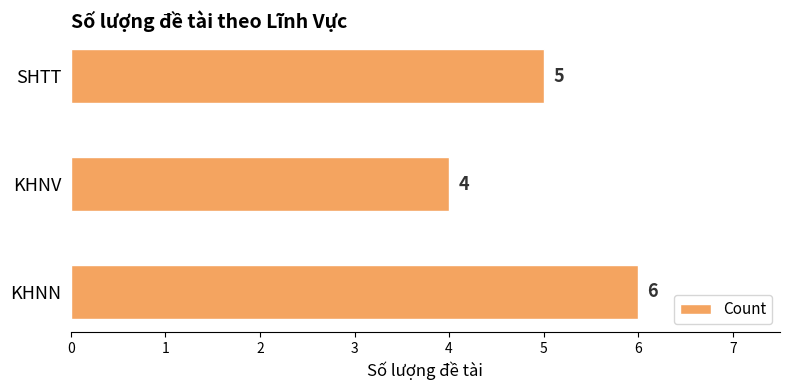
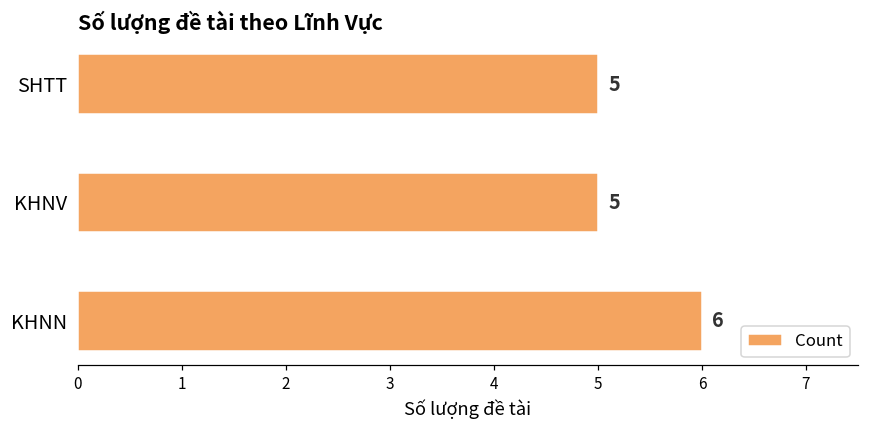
KHNV: 4 -> 5
